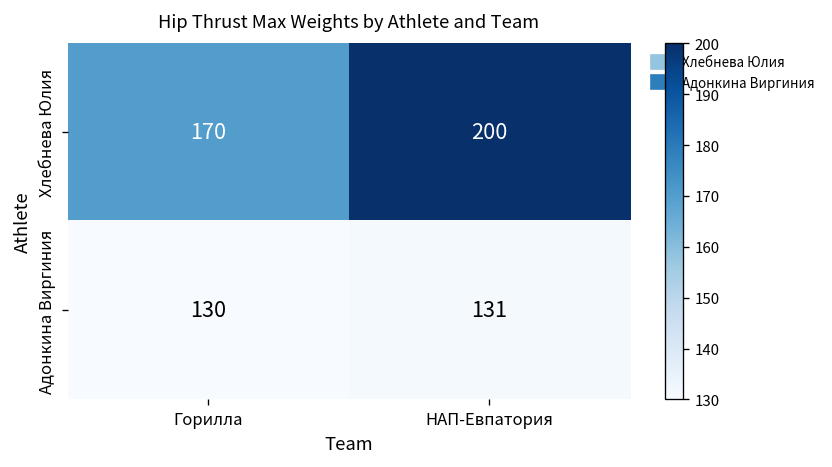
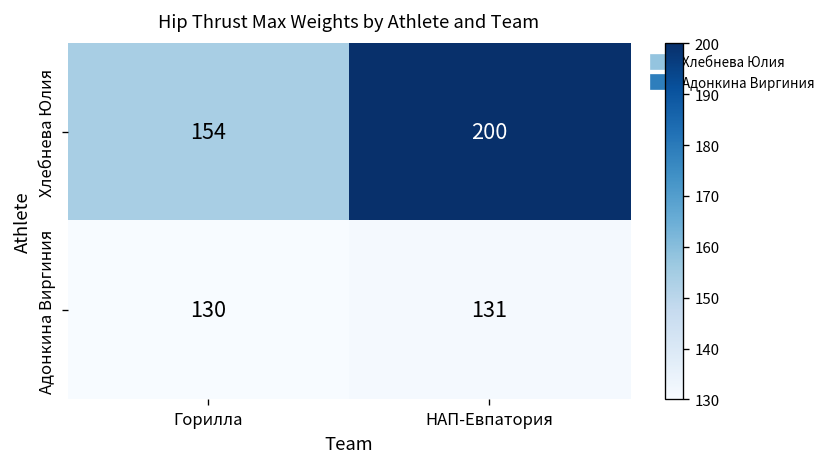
Хлебнева Юлия, Горилла: 170 -> 154
